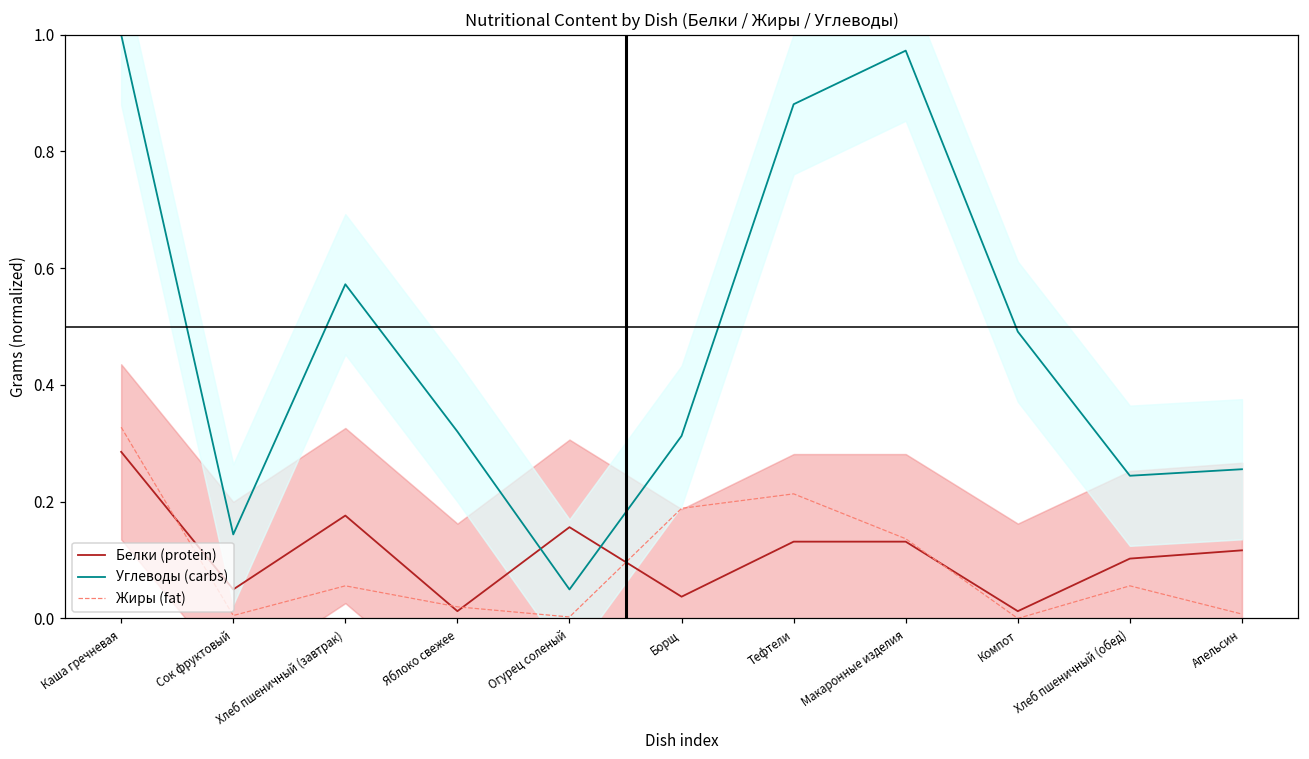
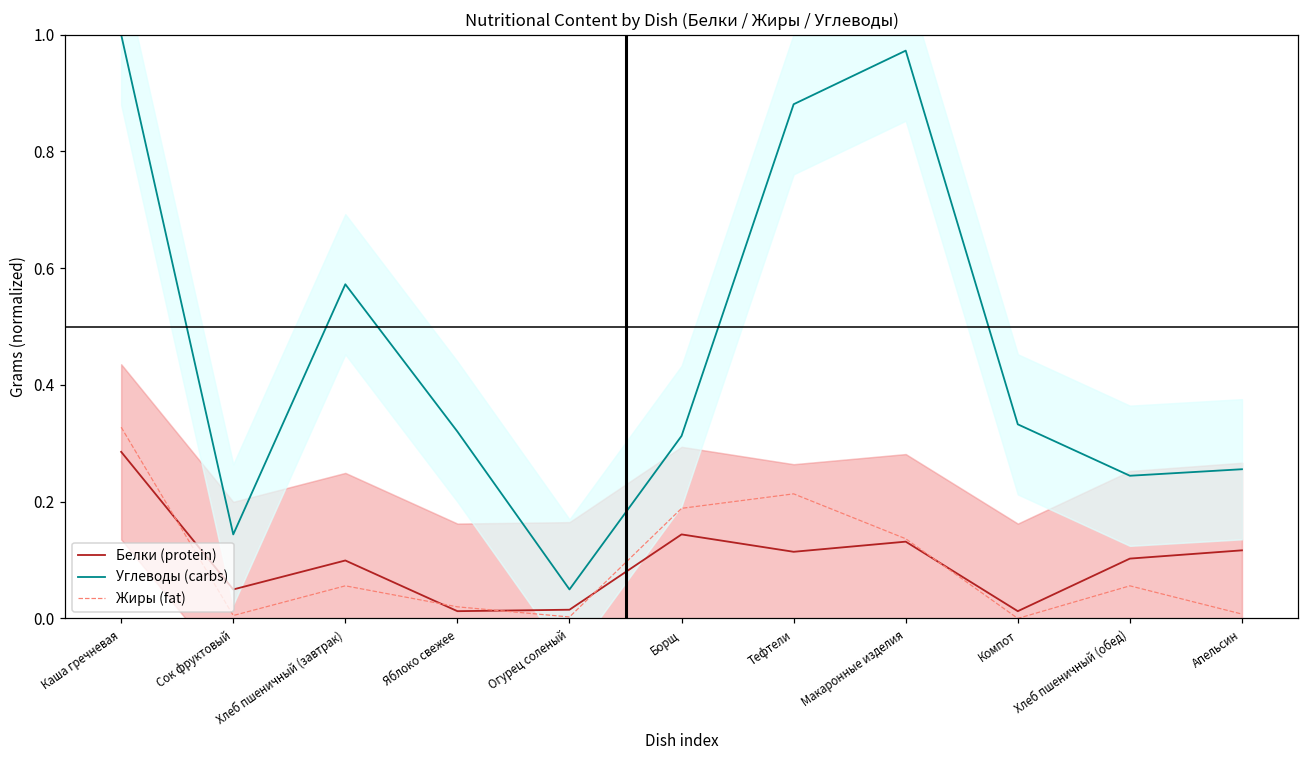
Белки (protein), Хлеб пшеничный (завтрак): 0.18 -> 0.10
Белки (protein), Огурец соленый: 0.16 -> 0.01
Белки (protein), Борщ: 0.04 -> 0.14
Белки (protein), Тефтели: 0.13 -> 0.11
Углеводы (carbs), Компот: 0.49 -> 0.33
